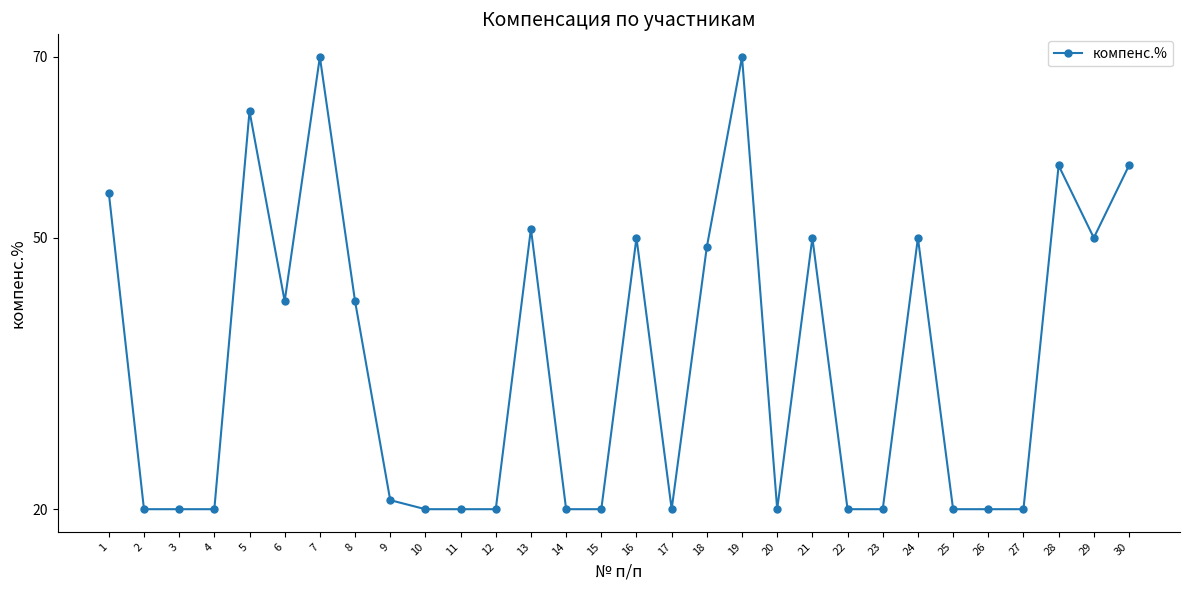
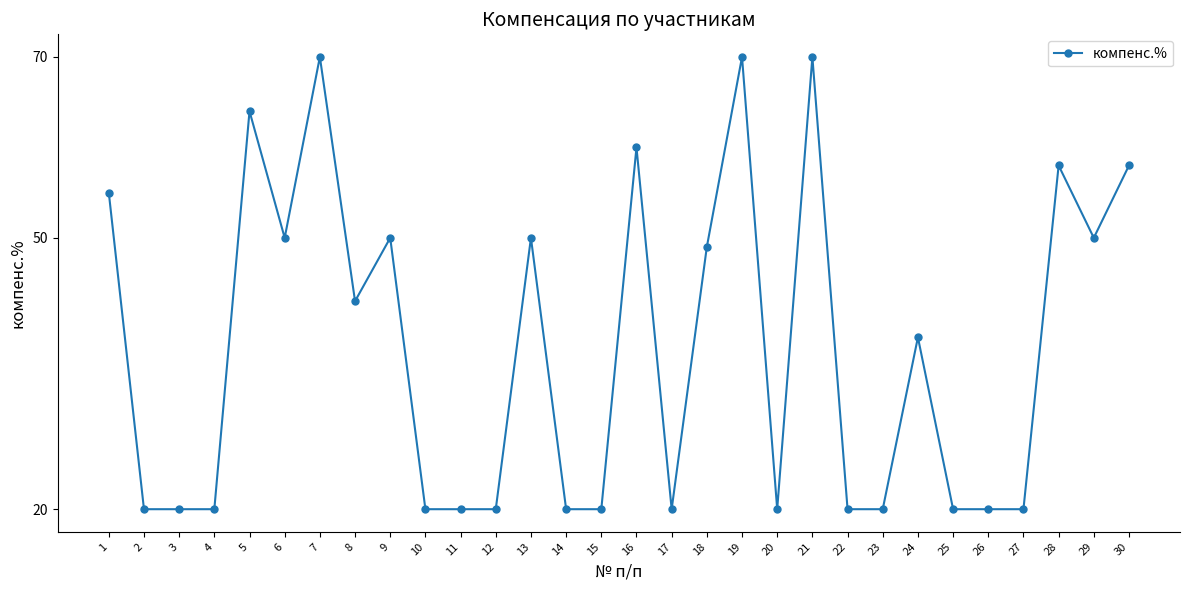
6: 43 -> 50
9: 21 -> 50
13: 51 -> 50
16: 50 -> 60
21: 50 -> 70
24: 50 -> 39
